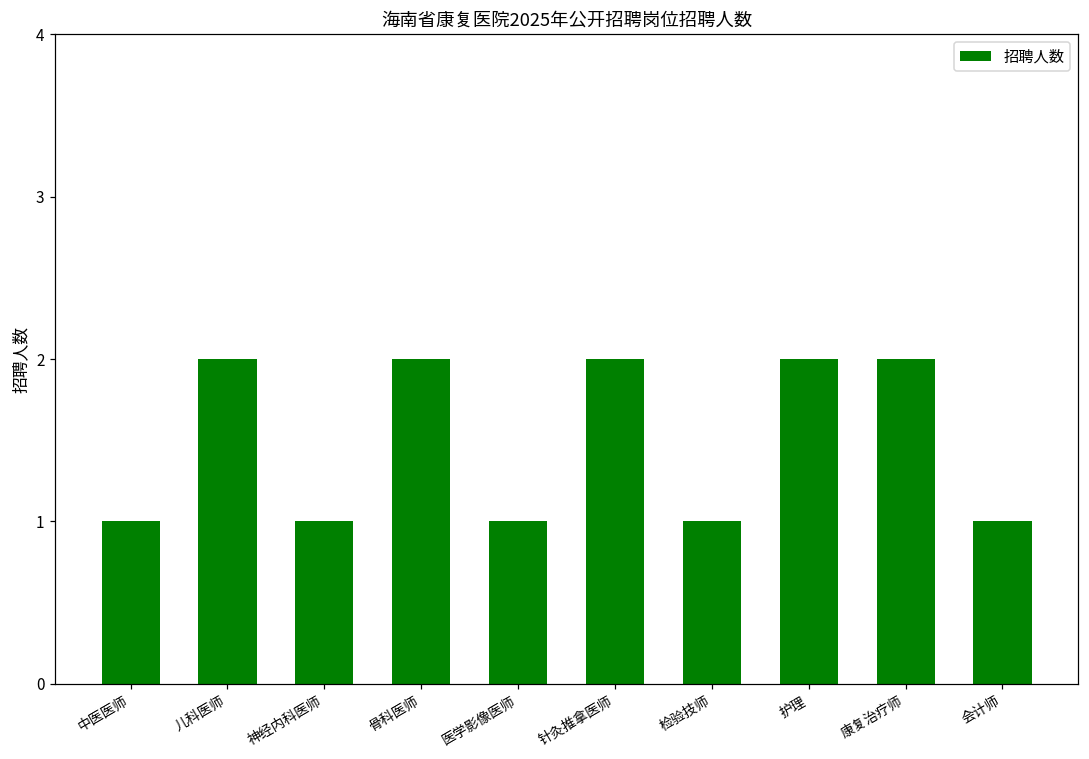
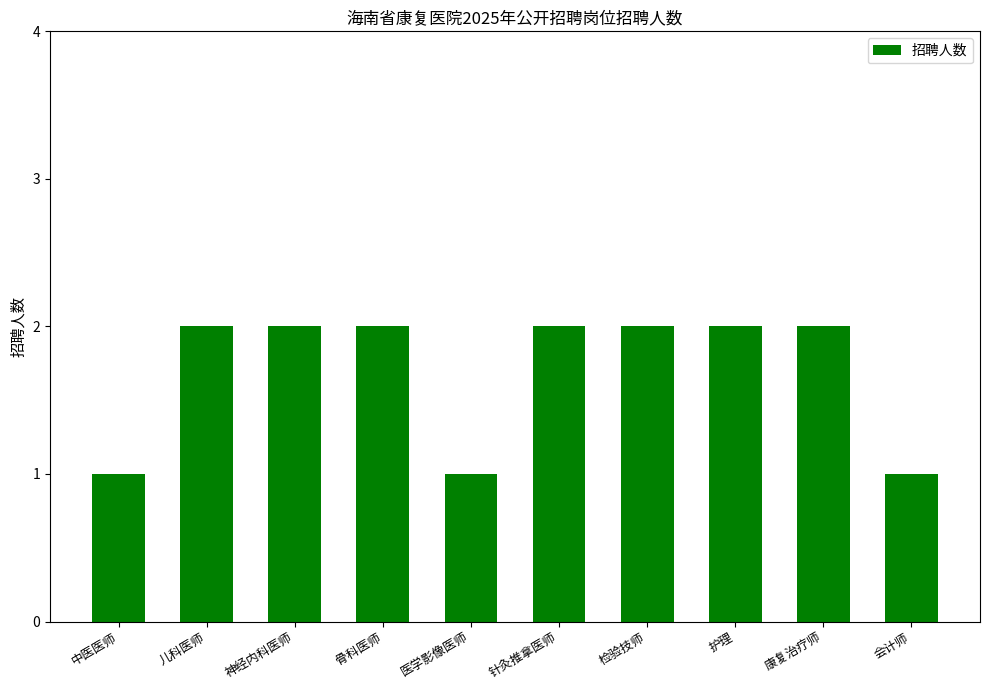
神经内科医师: 1 -> 2
检验技师: 1 -> 2
